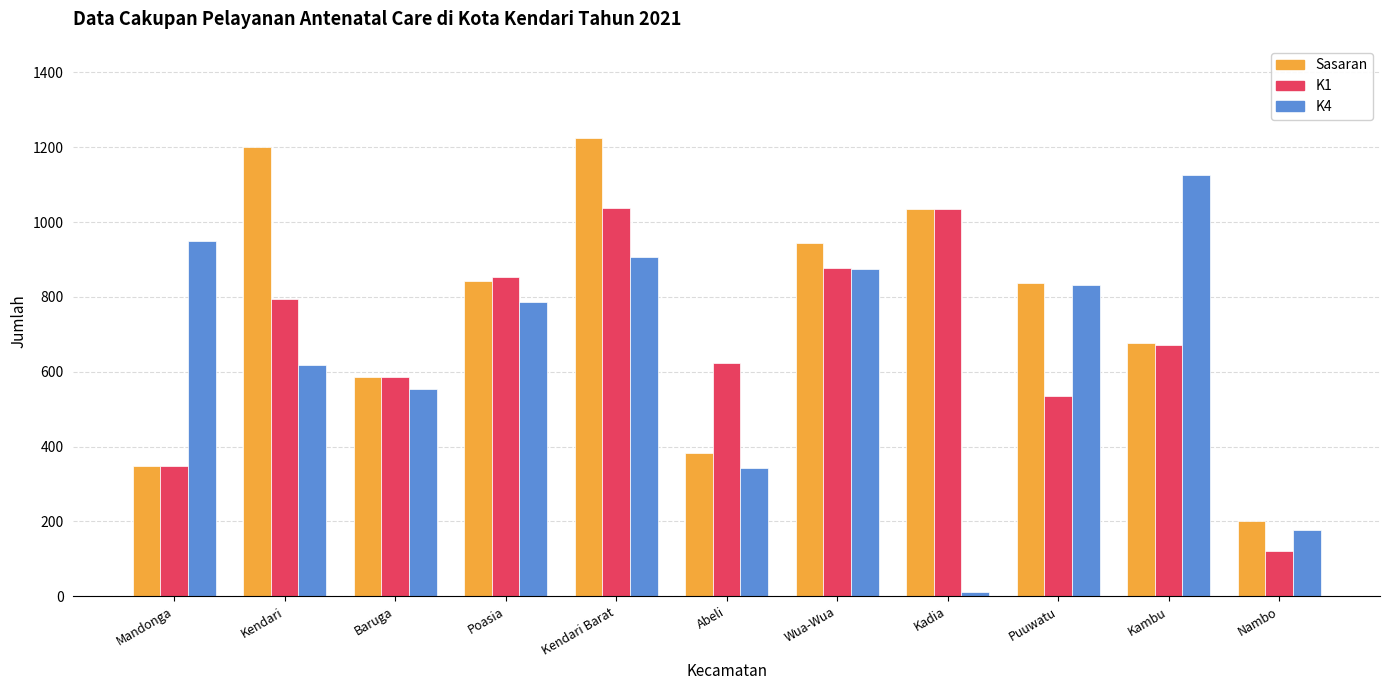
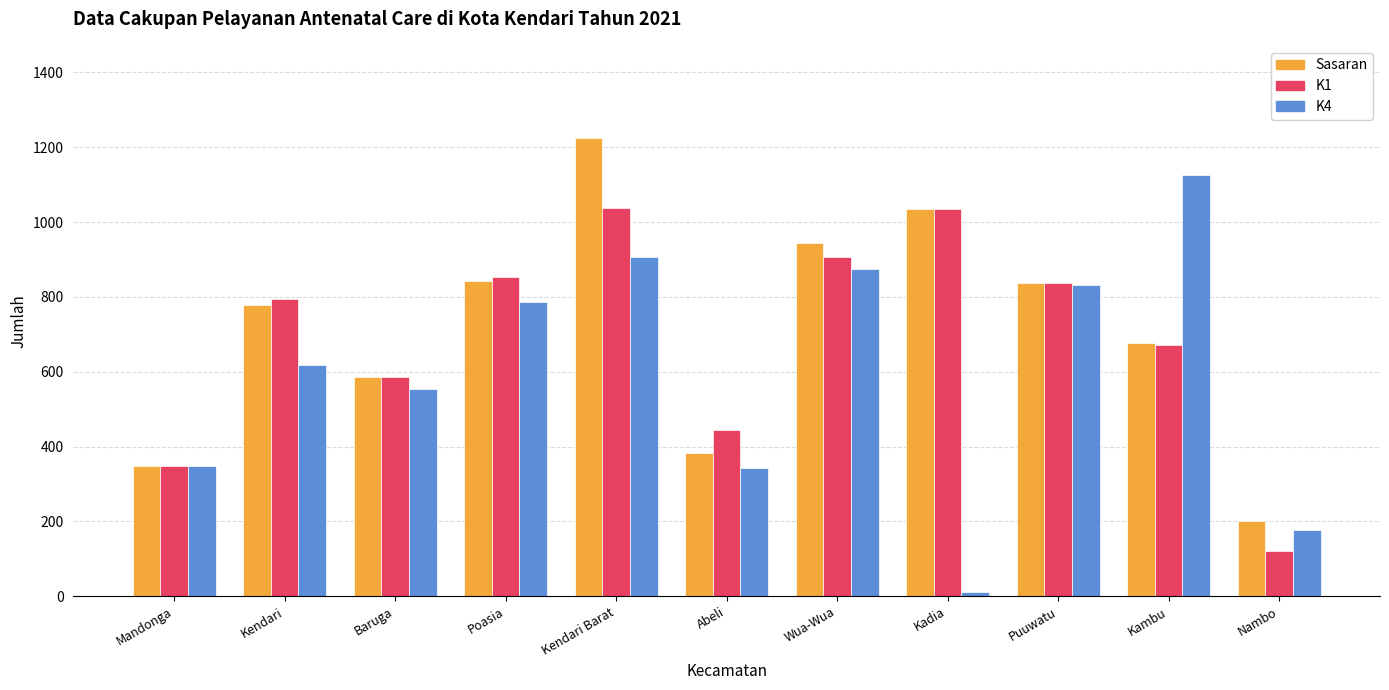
K4, Mandonga: 950 -> 350
Sasaran, Kendari: 1200 -> 780
K1, Abeli: 620 -> 450
K1, Wua-Wua: 880 -> 910
K1, Puuwatu: 540 -> 840
